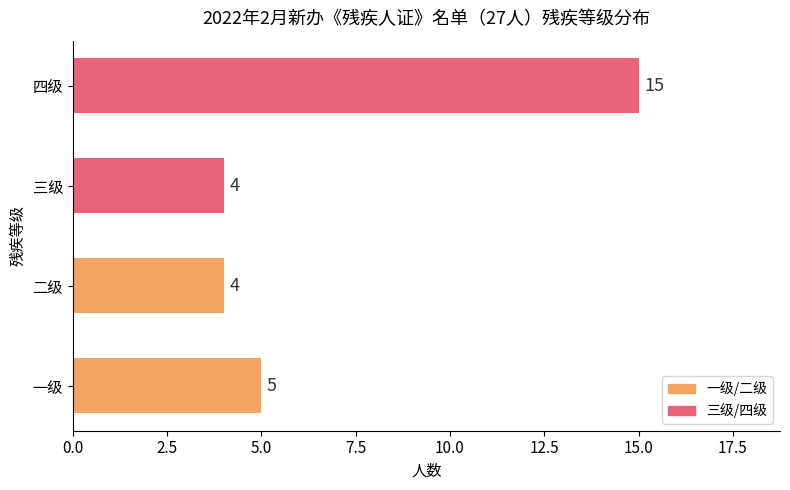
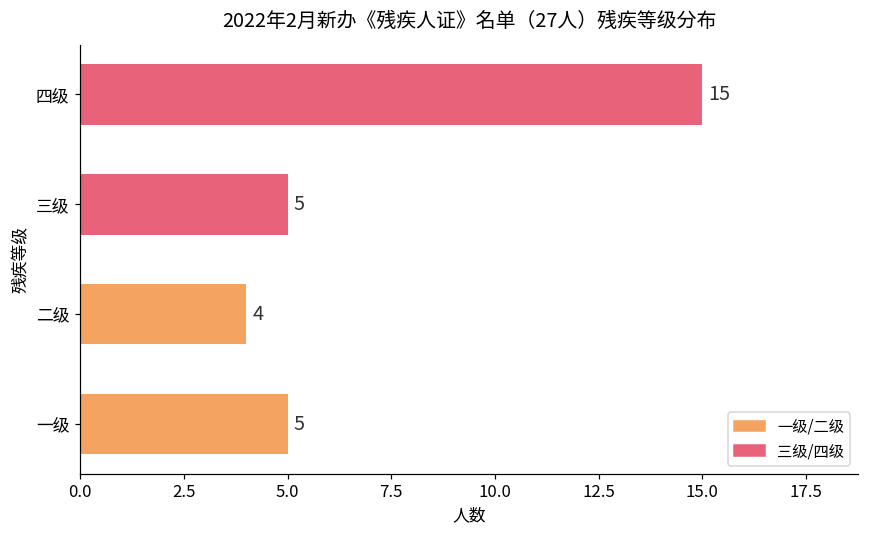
三级: 4 -> 5
